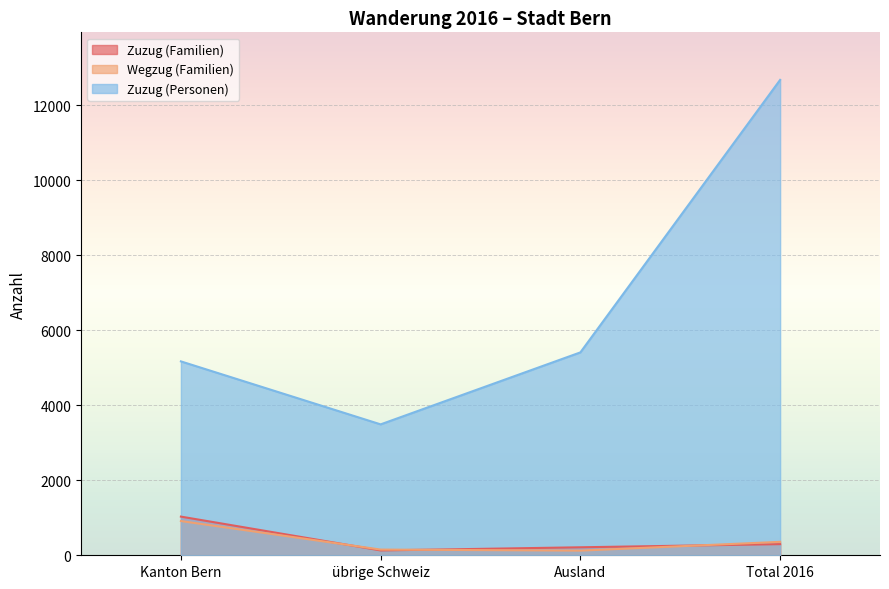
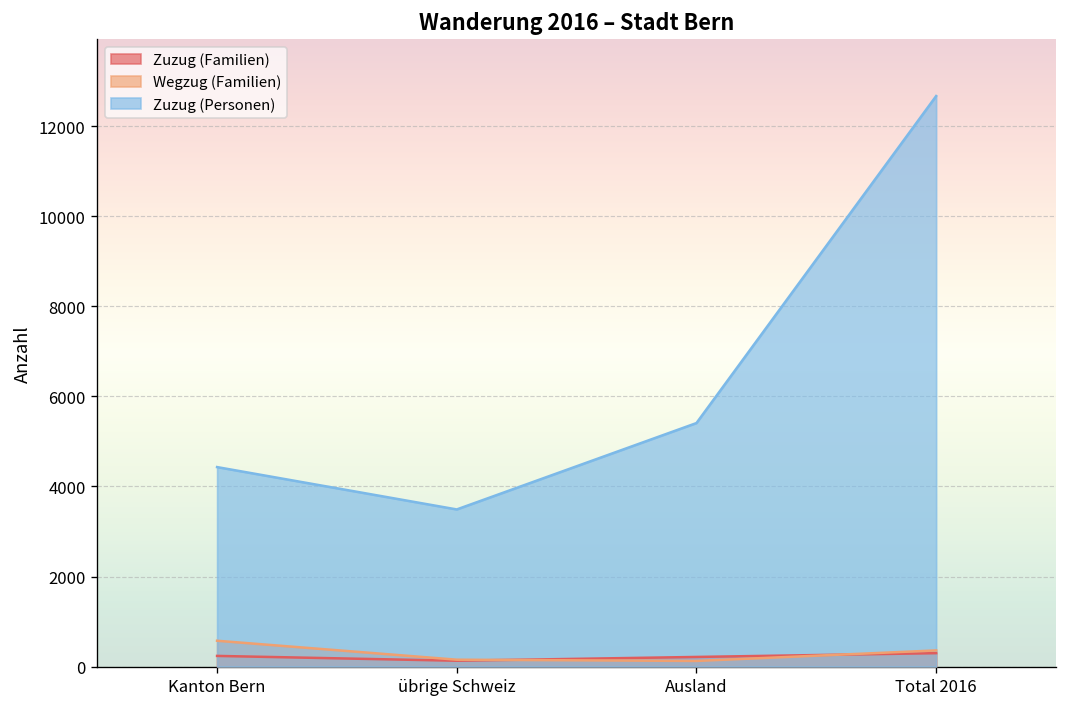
Zuzug (Familien), Kanton Bern: 1000 -> 200
Wegzug (Familien), Kanton Bern: 900 -> 600
Zuzug (Personen), Kanton Bern: 5200 -> 4400
